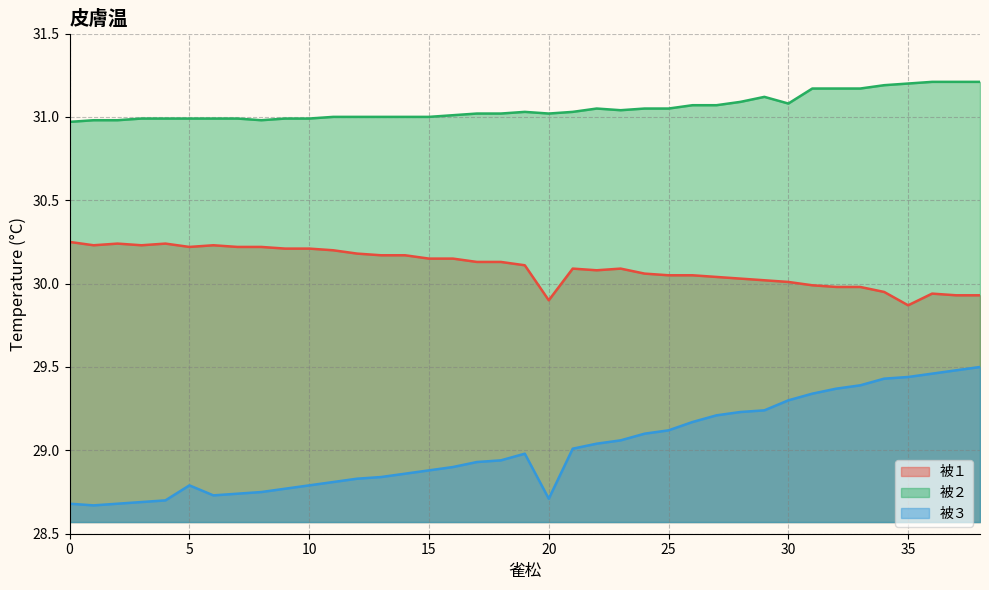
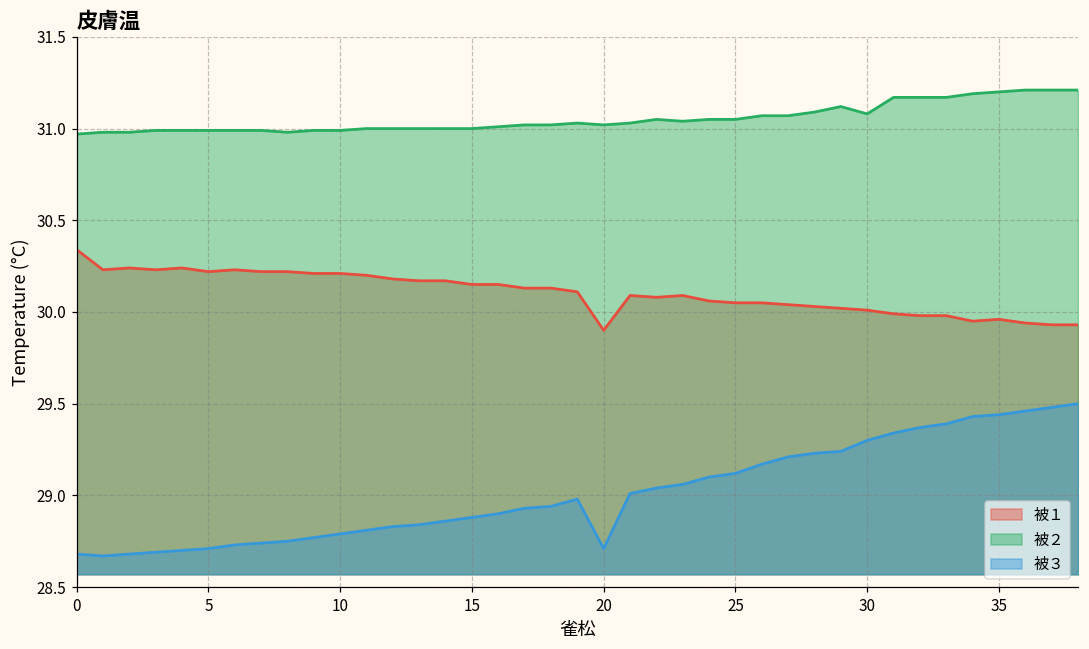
被１, 0: 30.25 -> 30.34
被３, 5: 28.79 -> 28.71
被１, 35: 29.87 -> 29.96
